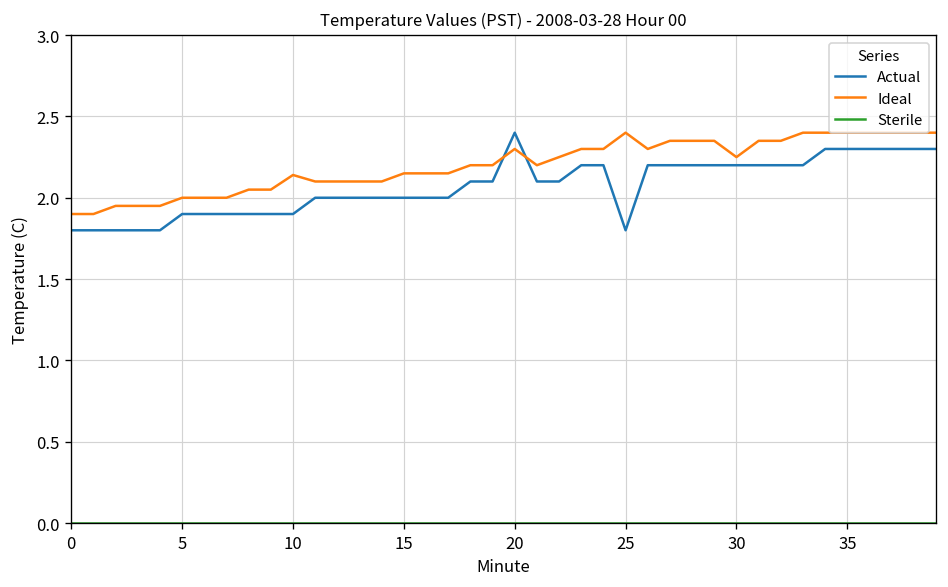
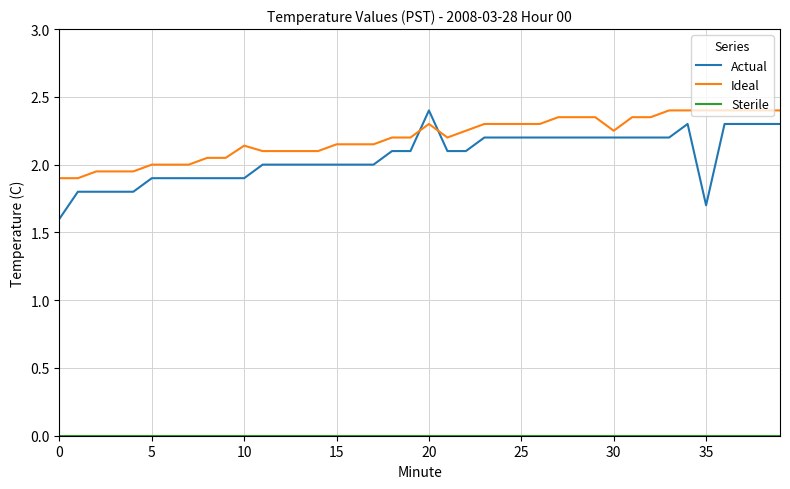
Actual, 0: 1.8 -> 1.6
Actual, 25: 1.8 -> 2.2
Ideal, 25: 2.4 -> 2.3
Actual, 35: 2.3 -> 1.7
